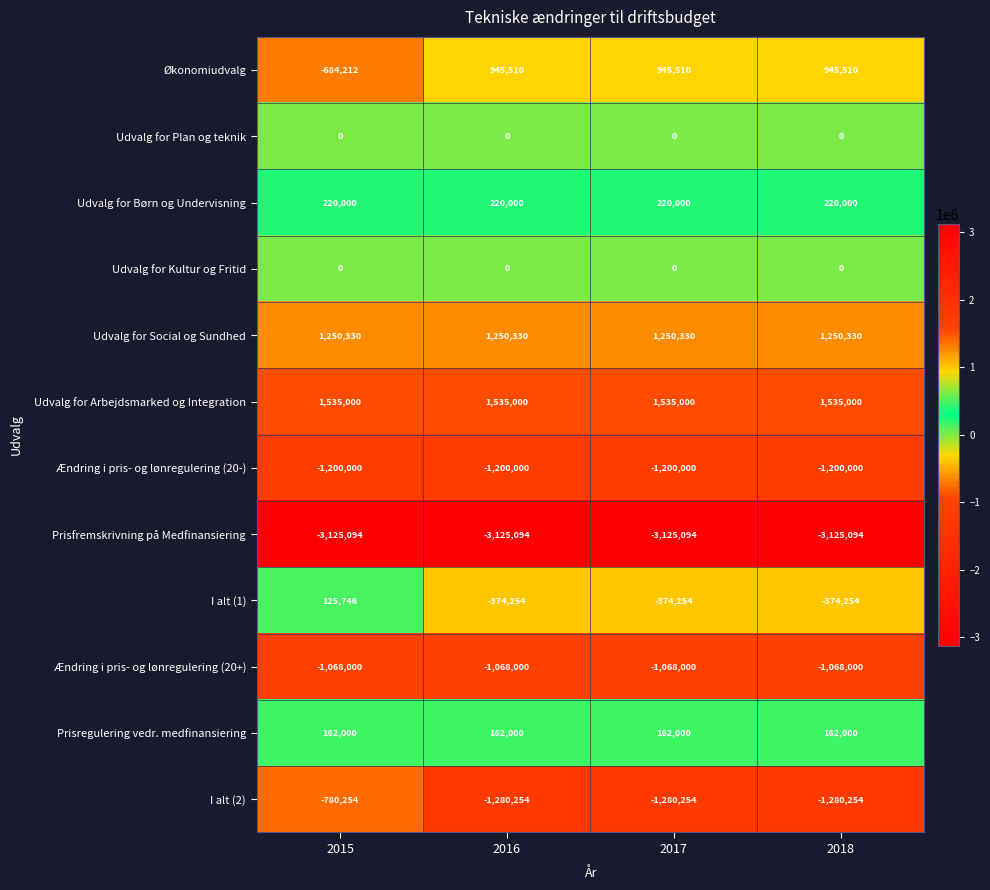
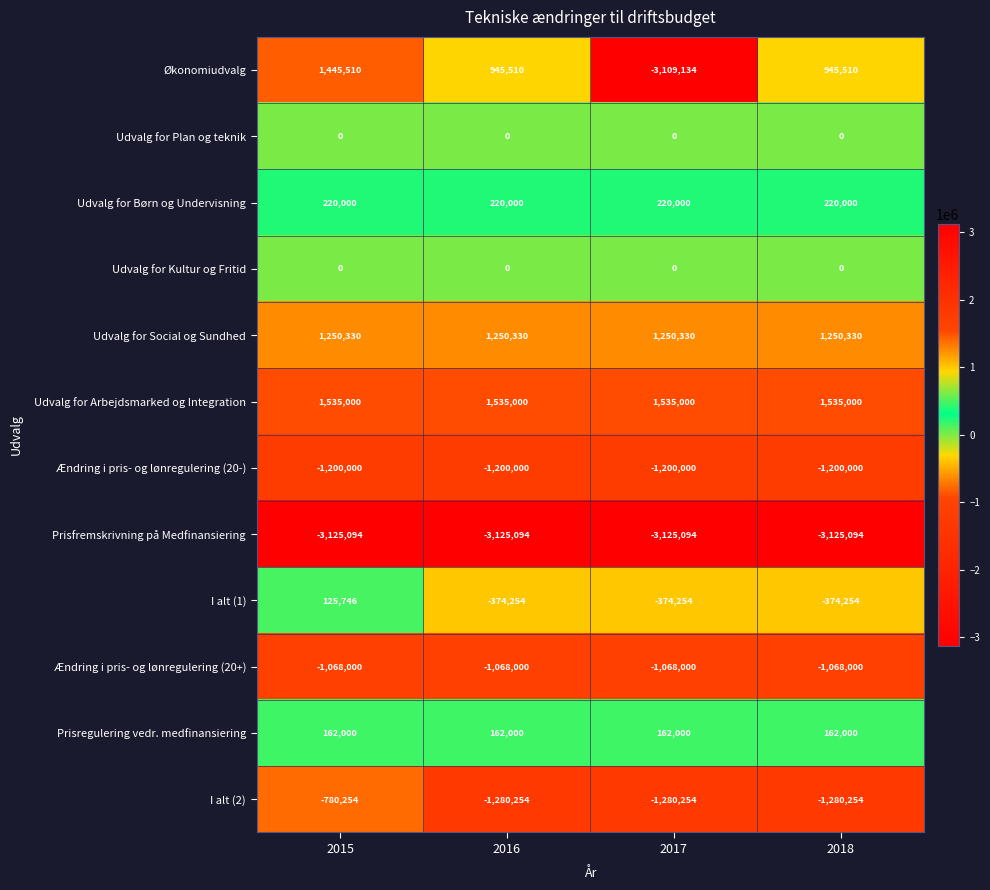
Økonomiudvalg, 2015: -684,212 -> 1,445,510
Økonomiudvalg, 2017: 945,510 -> -3,109,134
